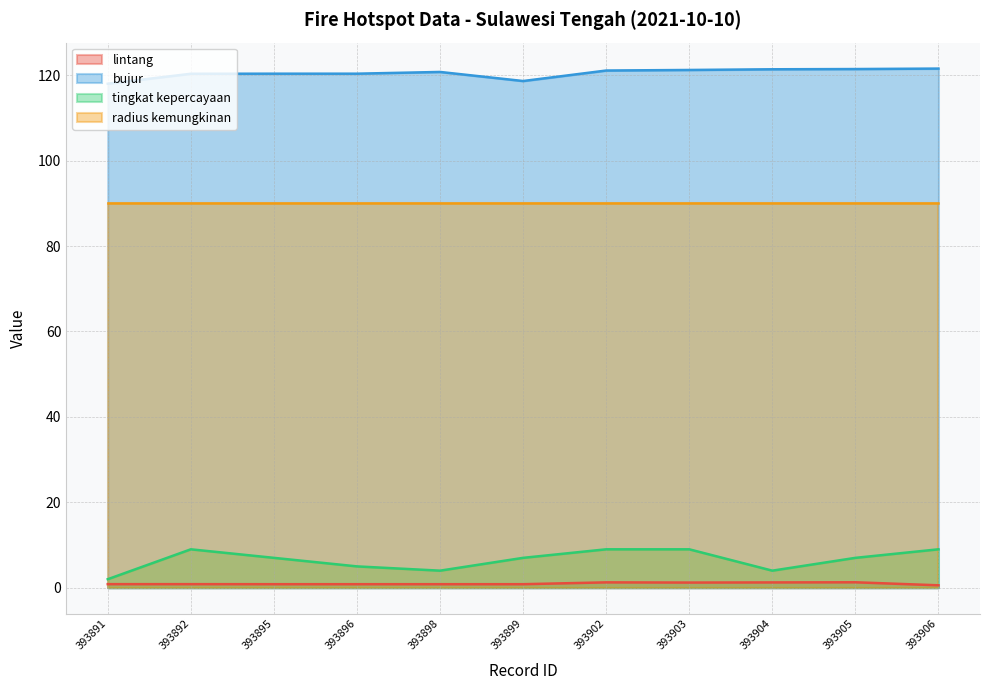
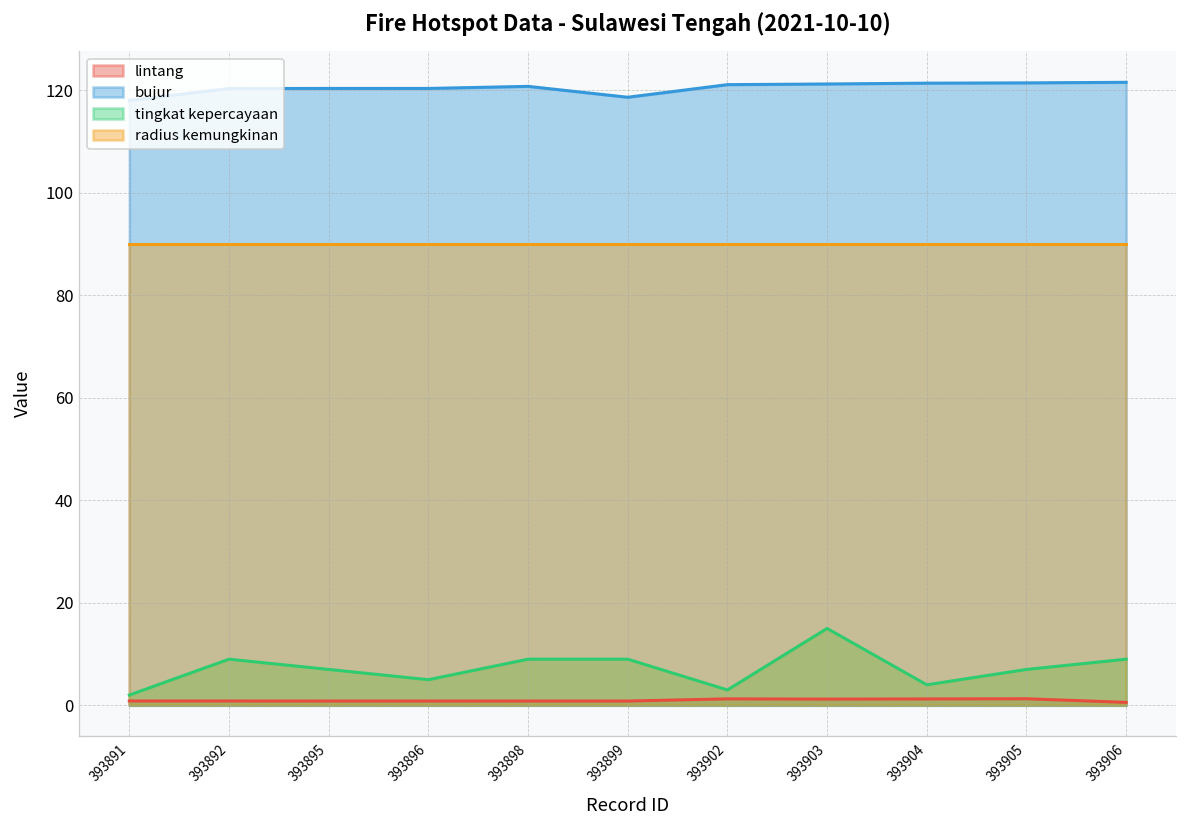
tingkat kepercayaan, 393898: 4 -> 9
tingkat kepercayaan, 393899: 7 -> 9
tingkat kepercayaan, 393902: 9 -> 3
tingkat kepercayaan, 393903: 9 -> 15
